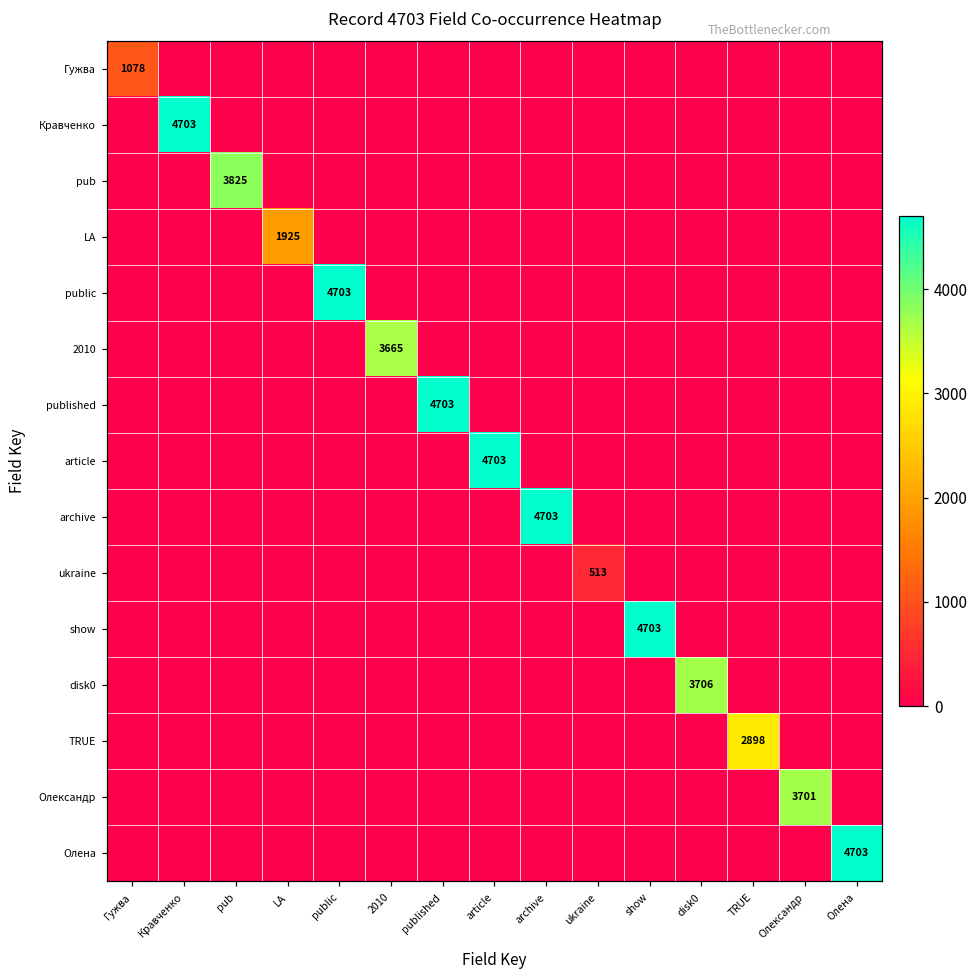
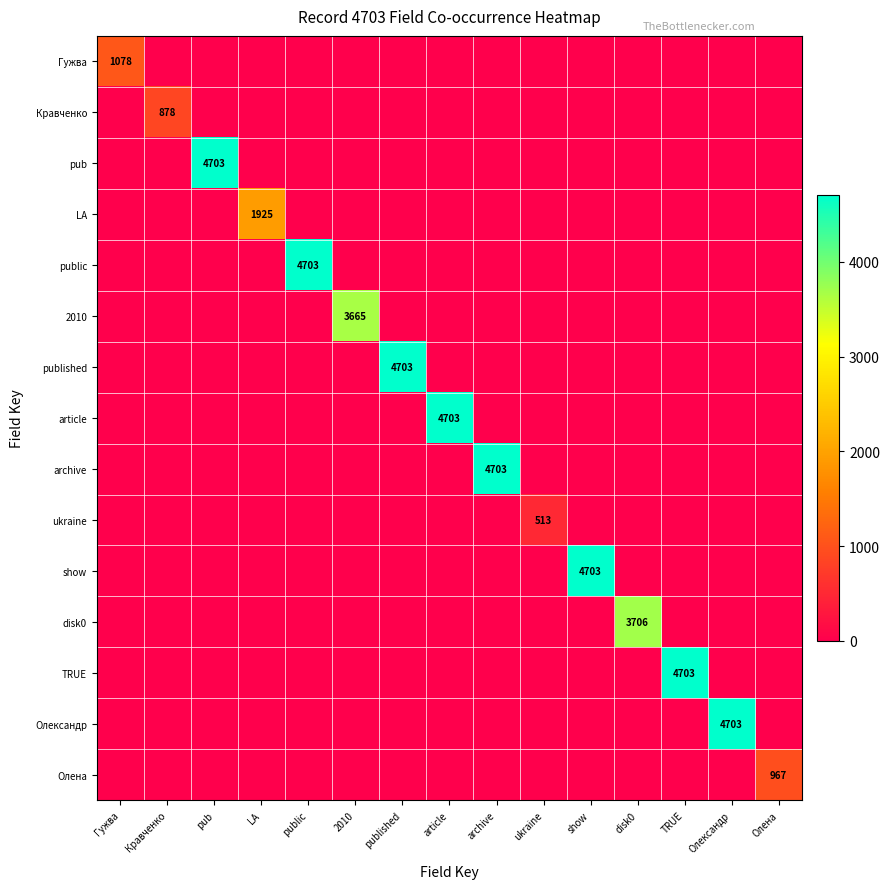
Кравченко, Кравченко: 4703 -> 878
pub, pub: 3825 -> 4703
TRUE, TRUE: 2898 -> 4703
Олександр, Олександр: 3701 -> 4703
Олена, Олена: 4703 -> 967
